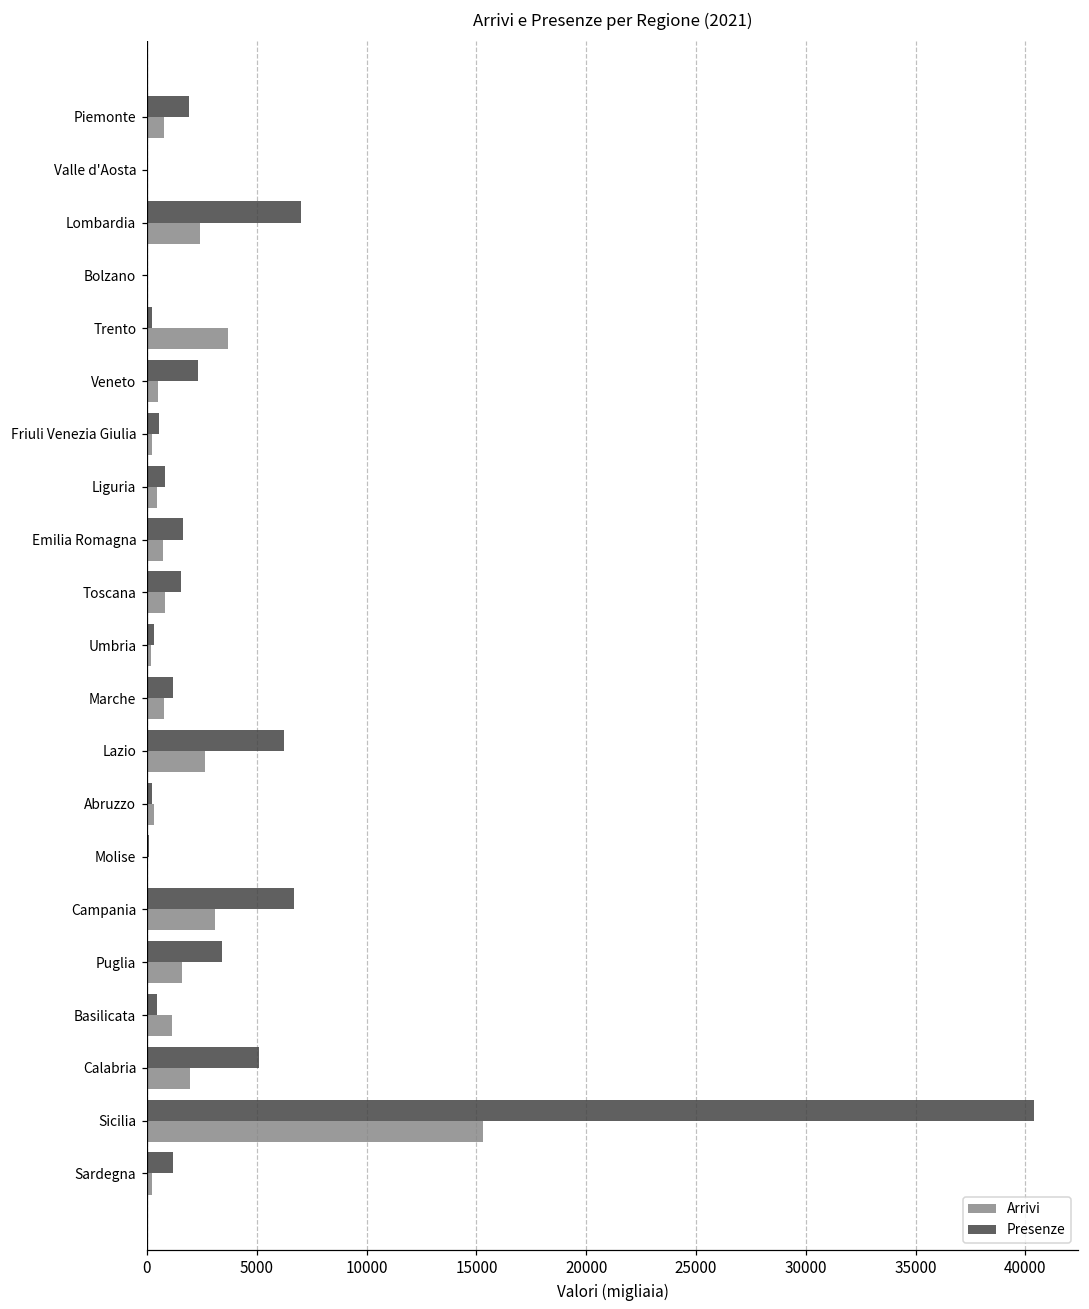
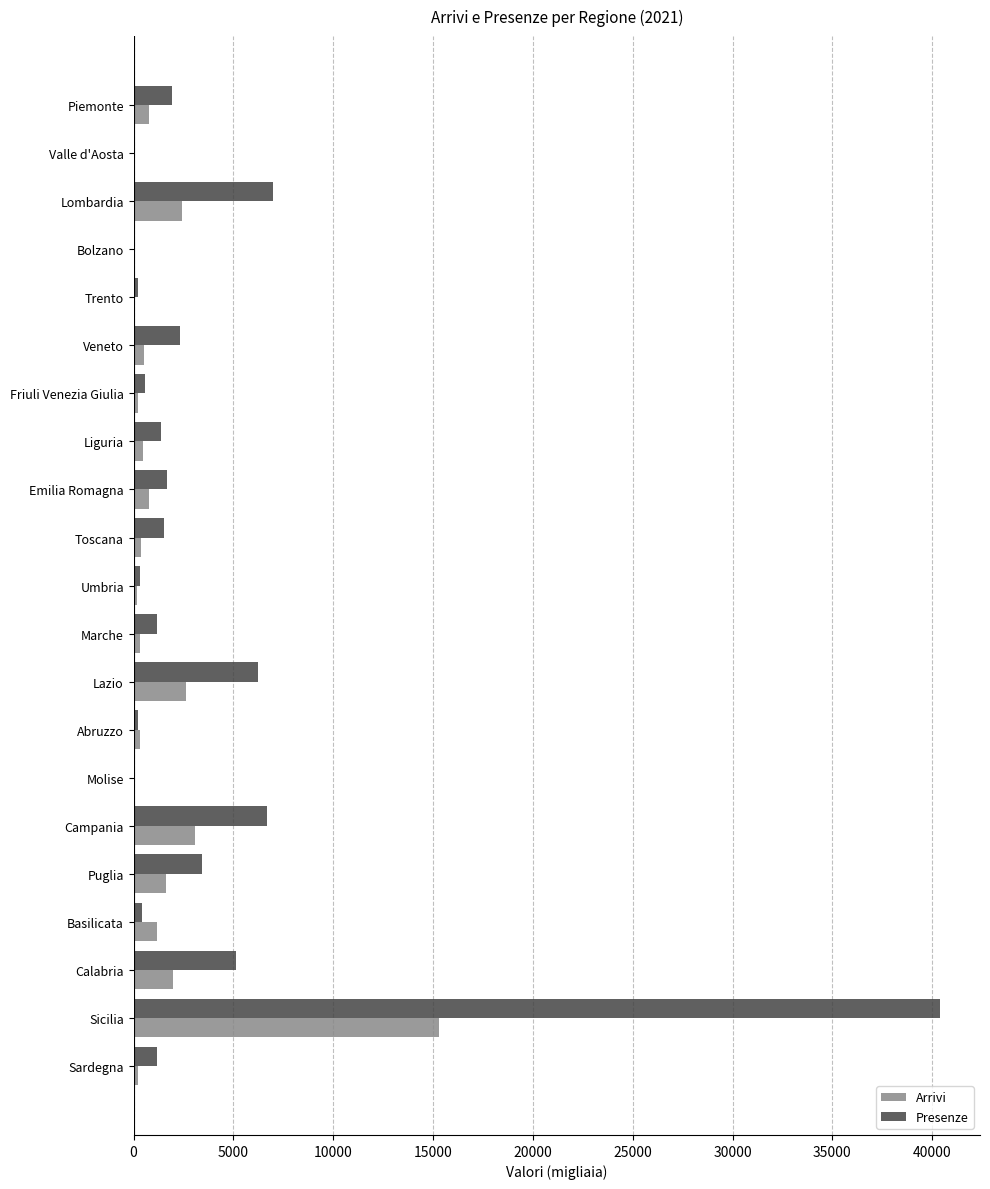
Arrivi, Trento: 3700 -> 100
Presenze, Liguria: 800 -> 1400
Arrivi, Toscana: 800 -> 400
Arrivi, Marche: 800 -> 300
